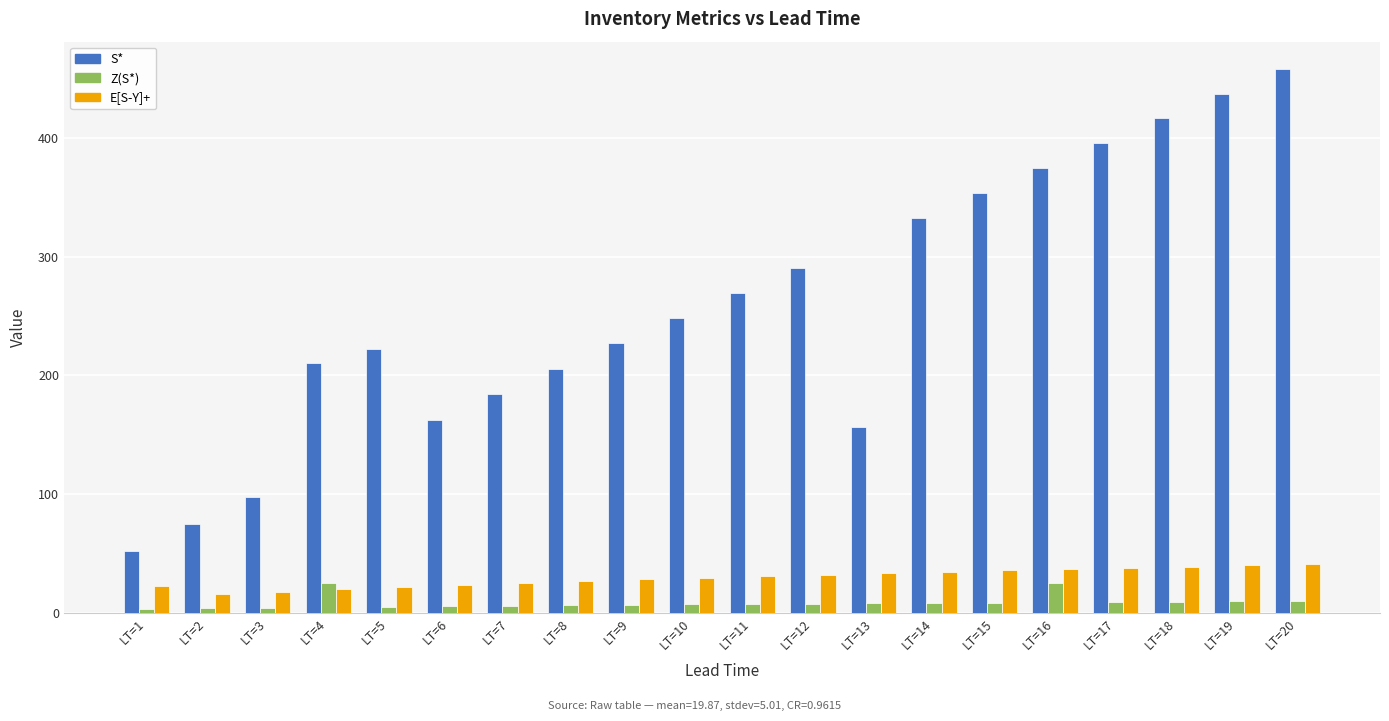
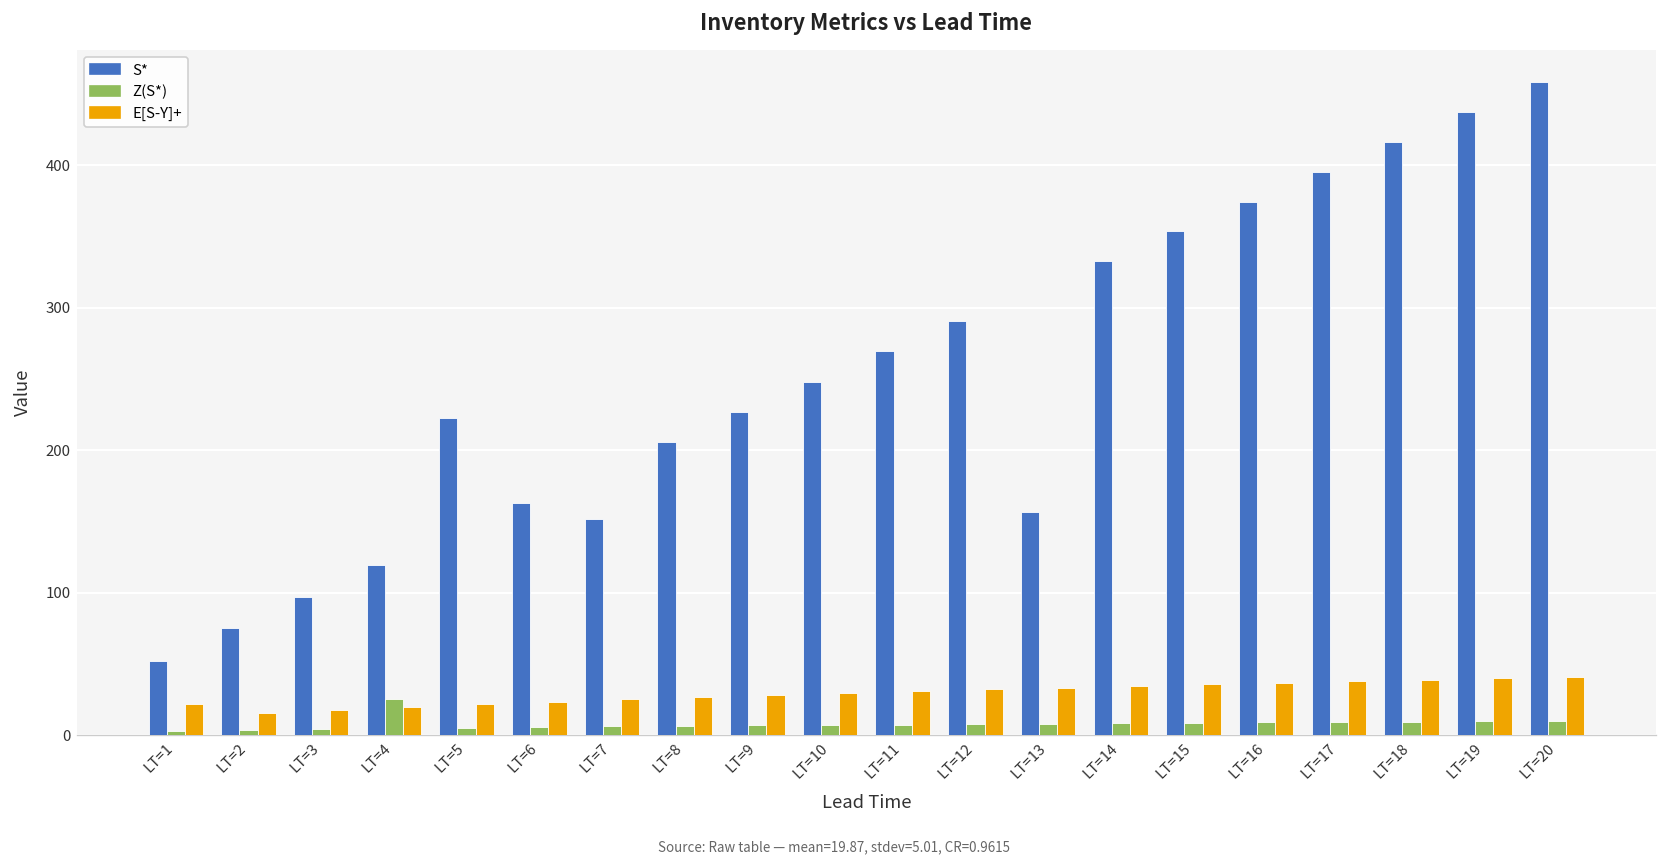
S*, LT=4: 210 -> 119
S*, LT=7: 184 -> 152
Z(S*), LT=16: 25 -> 9
